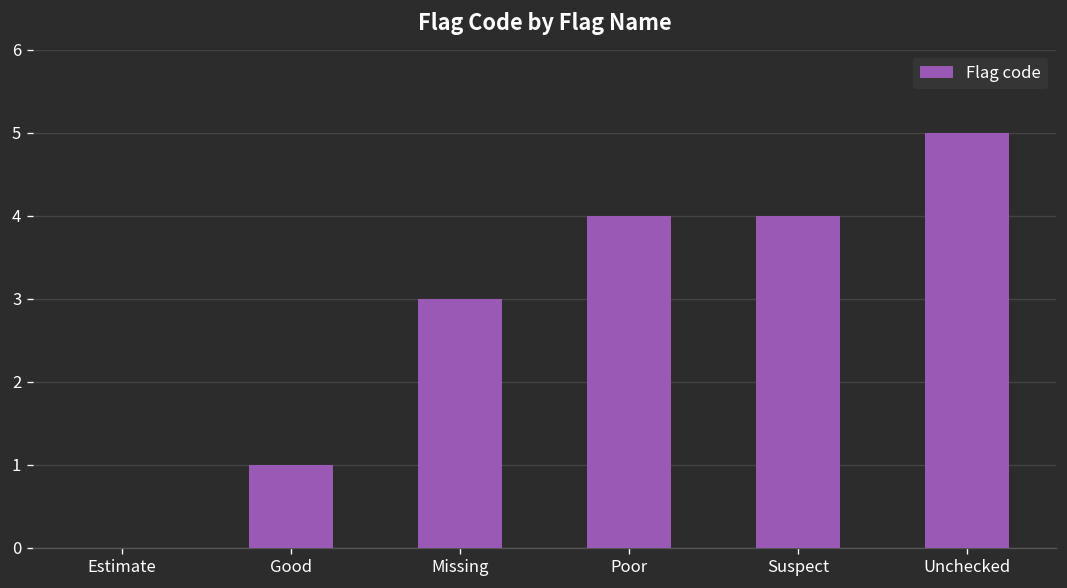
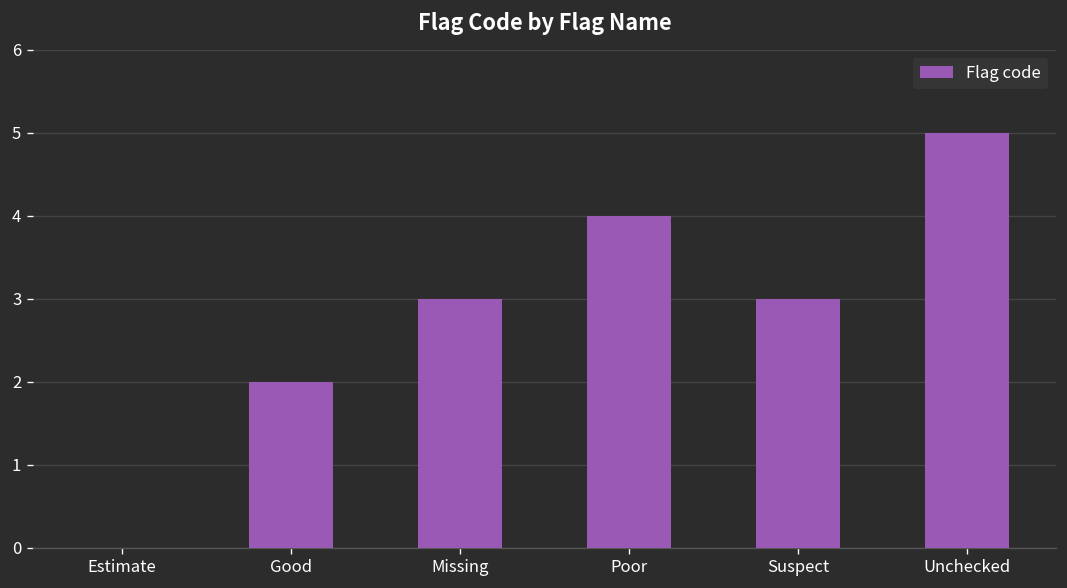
Good: 1 -> 2
Suspect: 4 -> 3
